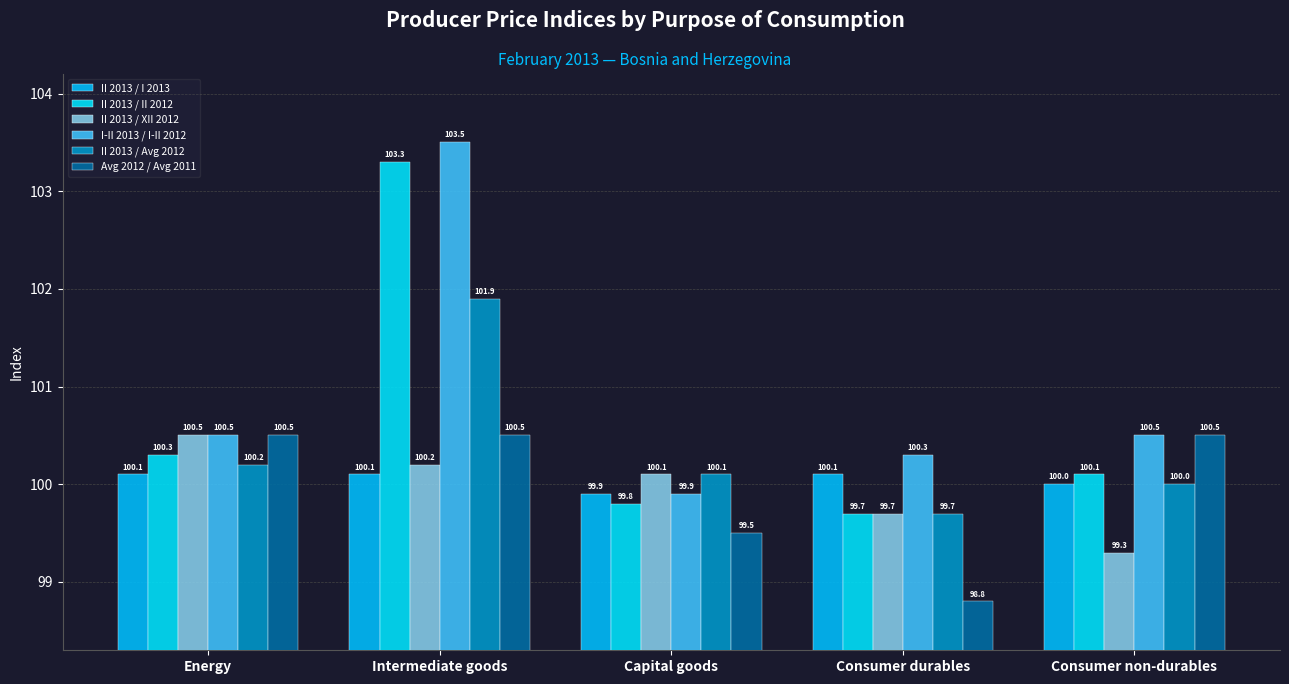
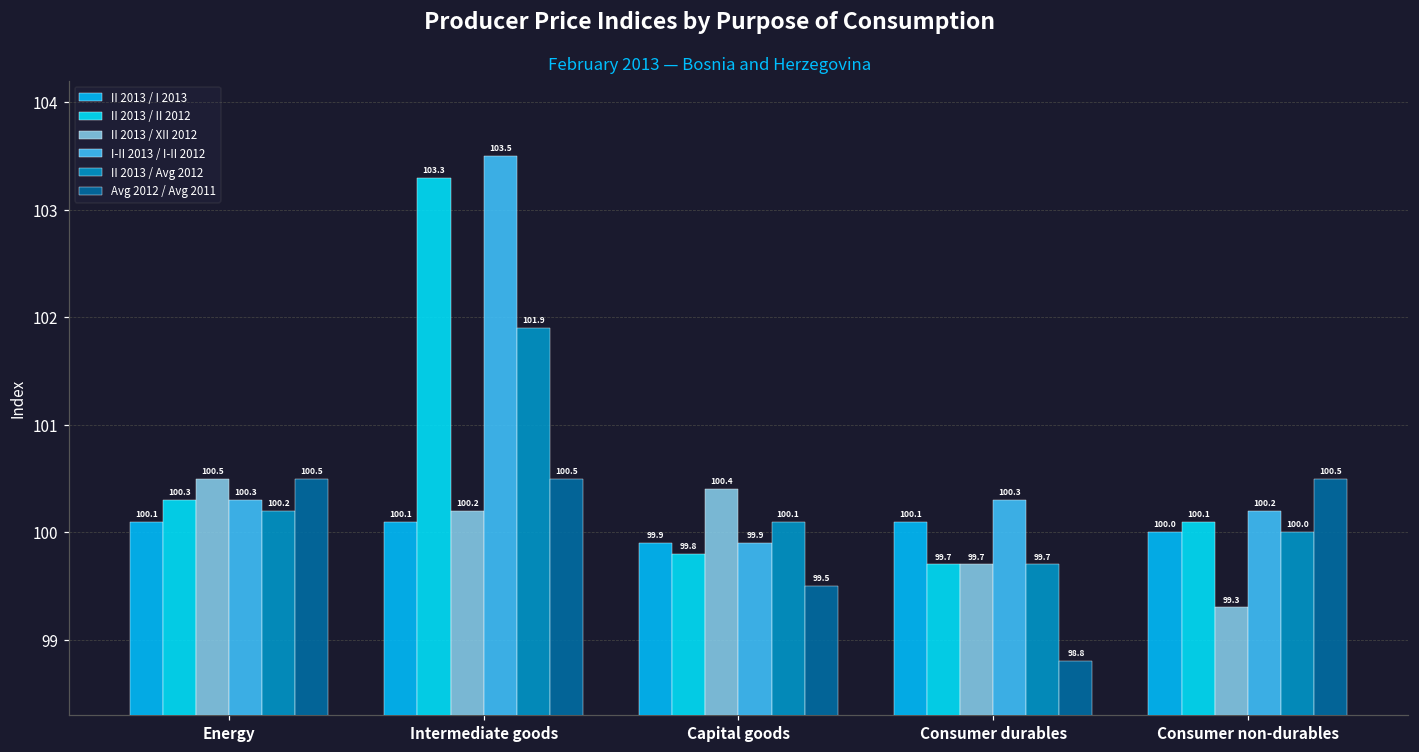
I-II 2013 / I-II 2012, Energy: 100.5 -> 100.3
II 2013 / XII 2012, Capital goods: 100.1 -> 100.4
I-II 2013 / I-II 2012, Consumer non-durables: 100.5 -> 100.2
